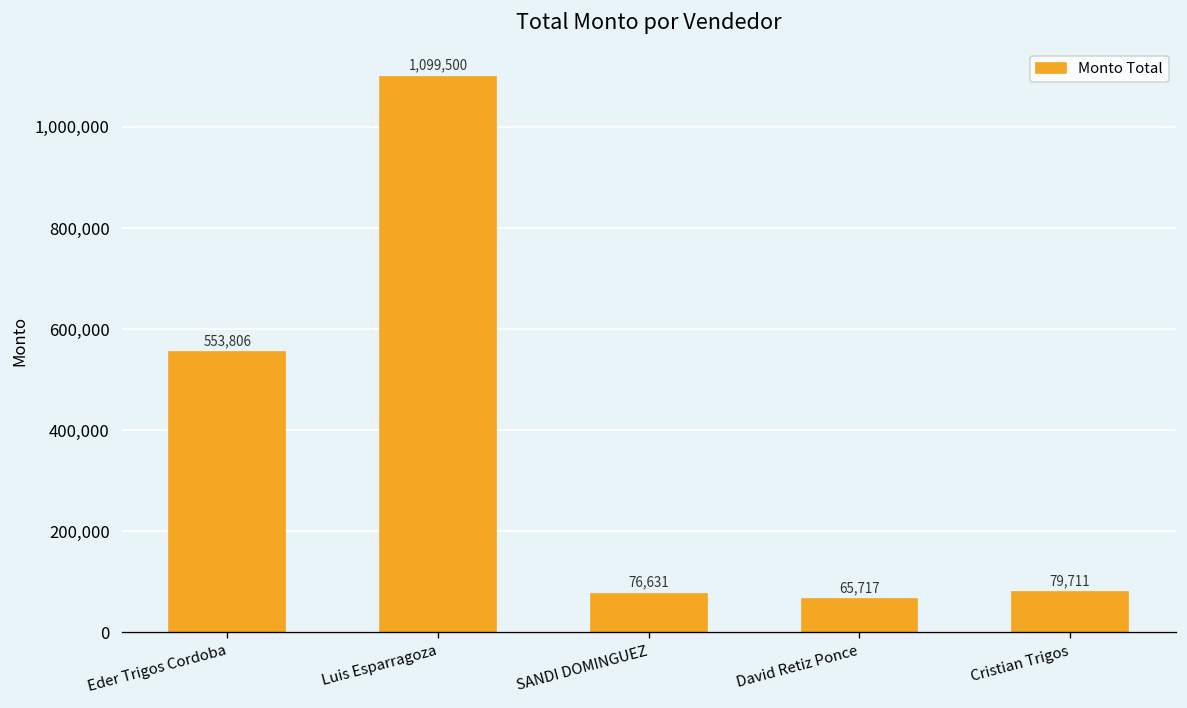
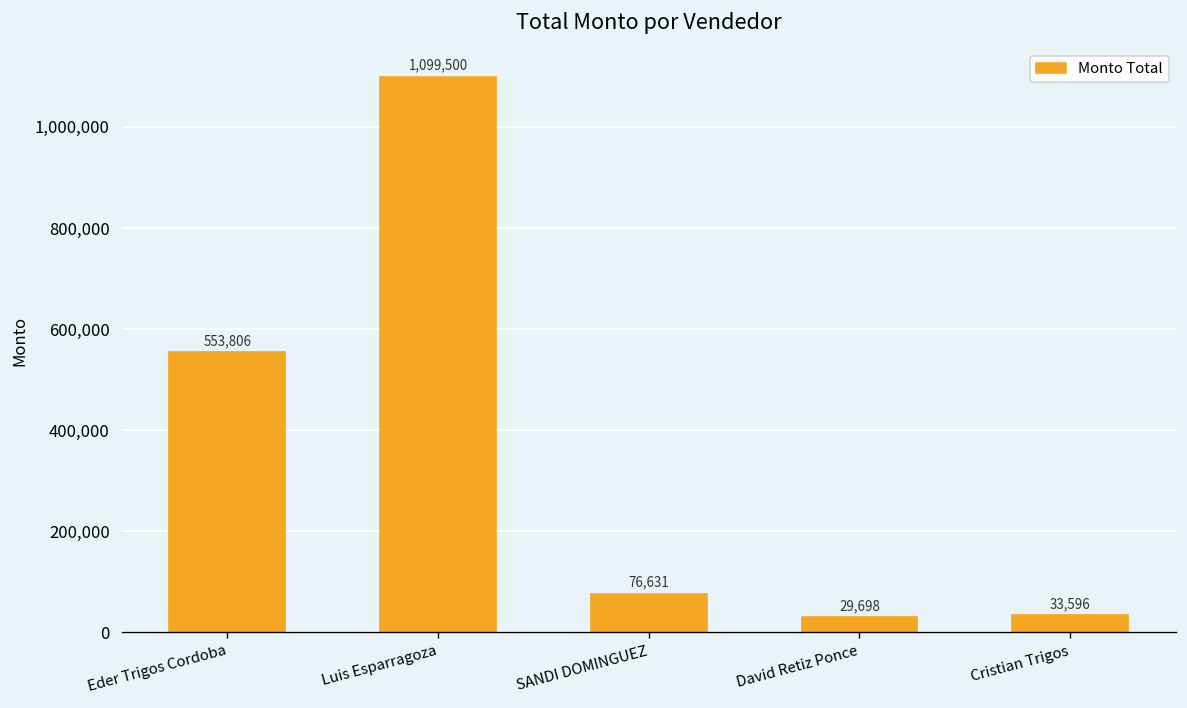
David Retiz Ponce: 65,717 -> 29,698
Cristian Trigos: 79,711 -> 33,596
